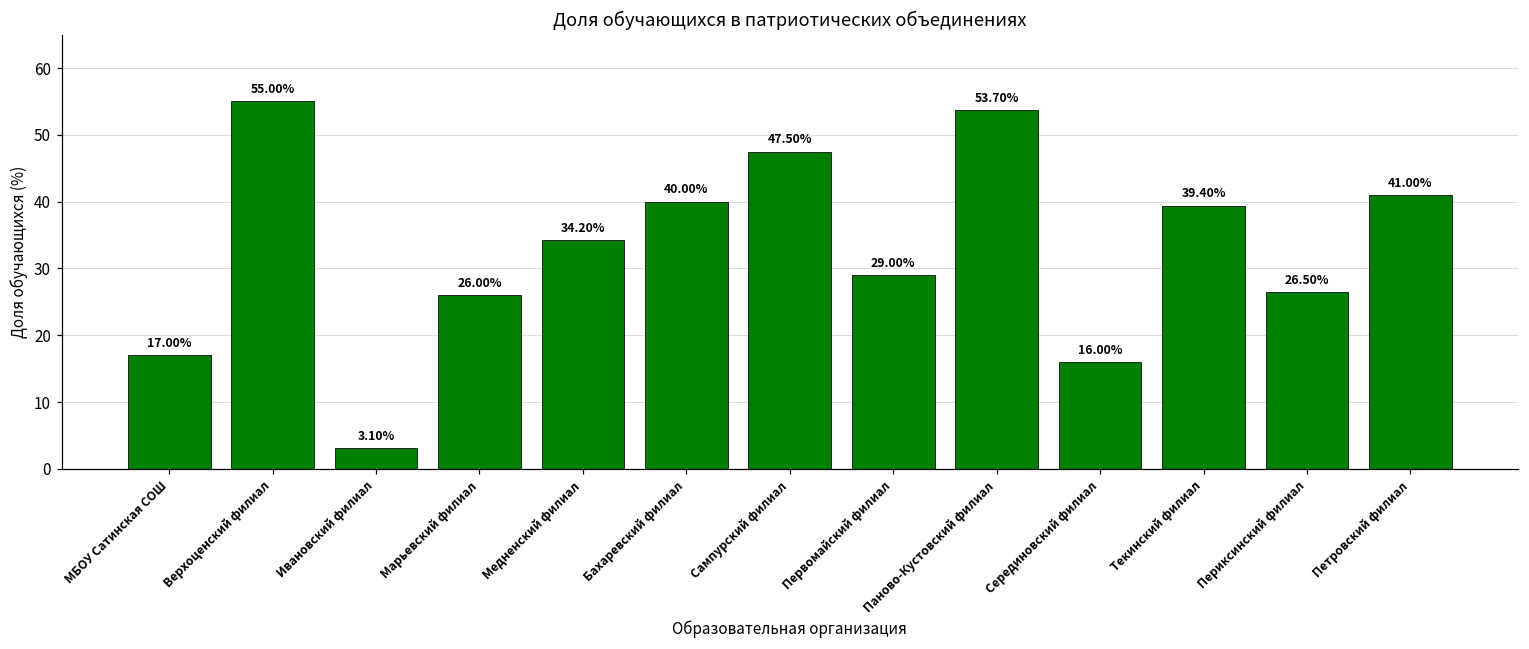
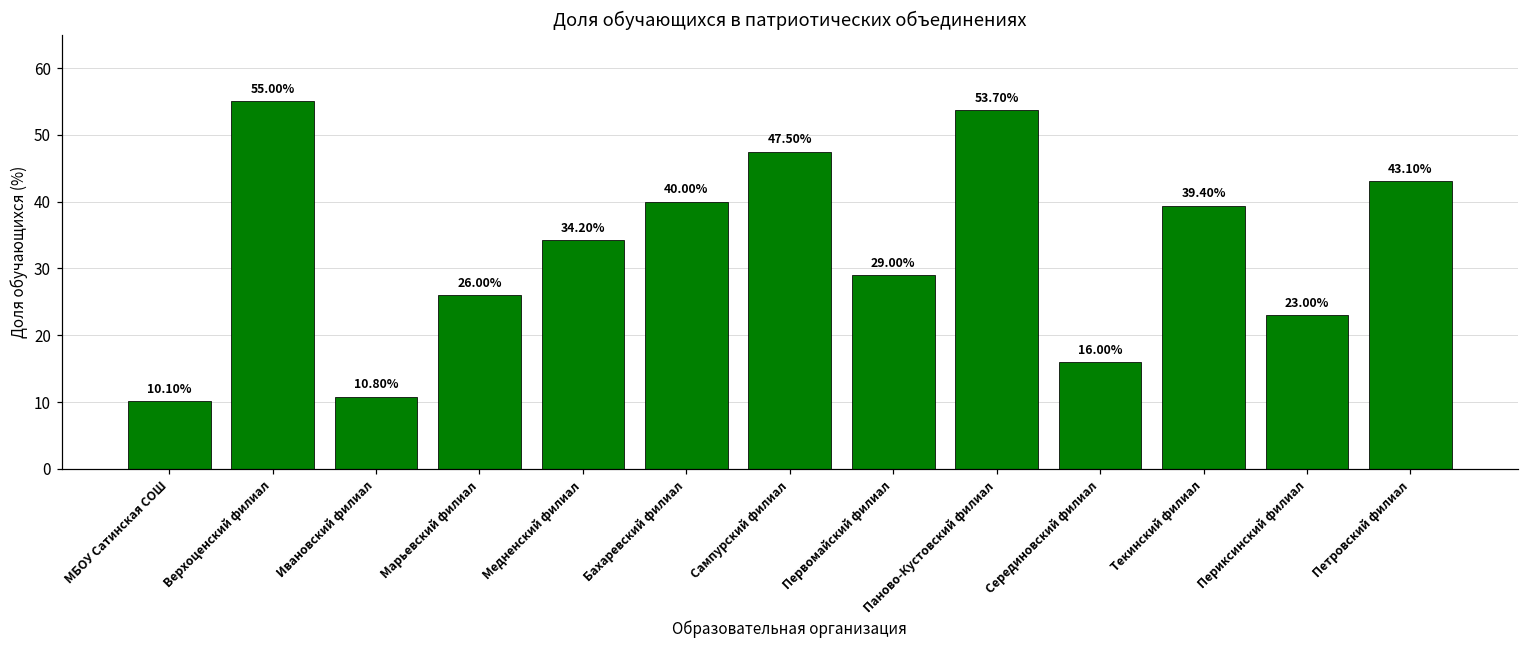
МБОУ Сатинская СОШ: 17.00% -> 10.10%
Ивановский филиал: 3.10% -> 10.80%
Периксинский филиал: 26.50% -> 23.00%
Петровский филиал: 41.00% -> 43.10%
